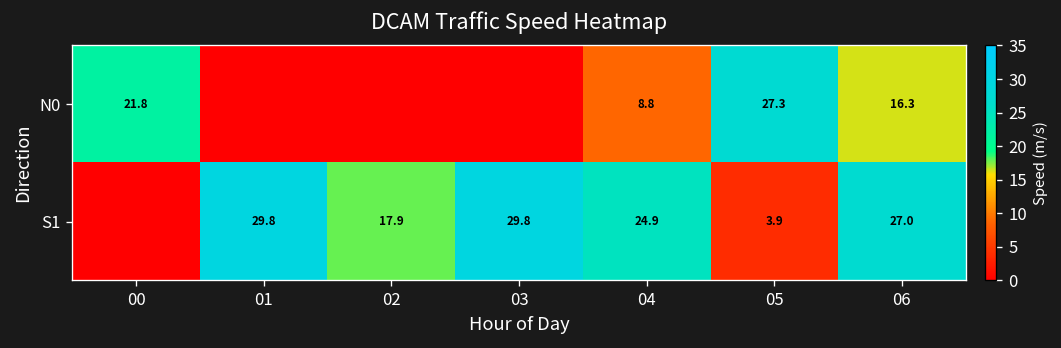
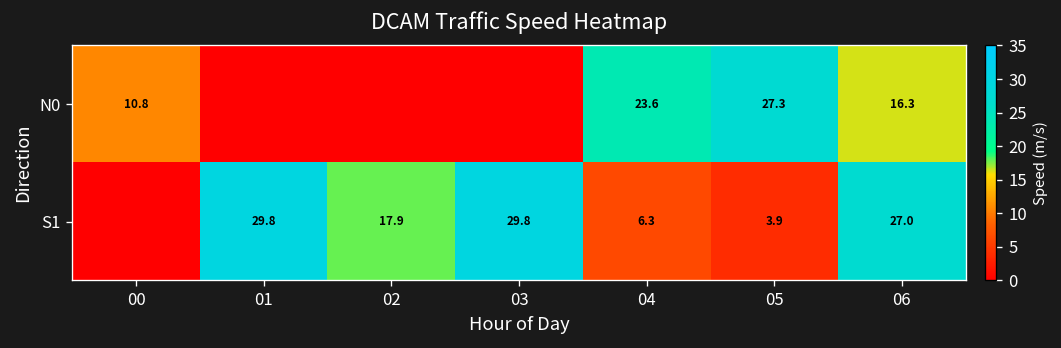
N0, 00: 21.8 -> 10.8
N0, 04: 8.8 -> 23.6
S1, 04: 24.9 -> 6.3
